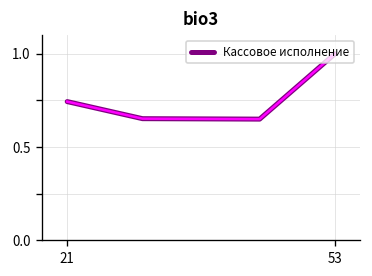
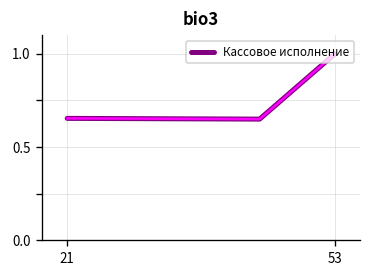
21: 0.74 -> 0.65
